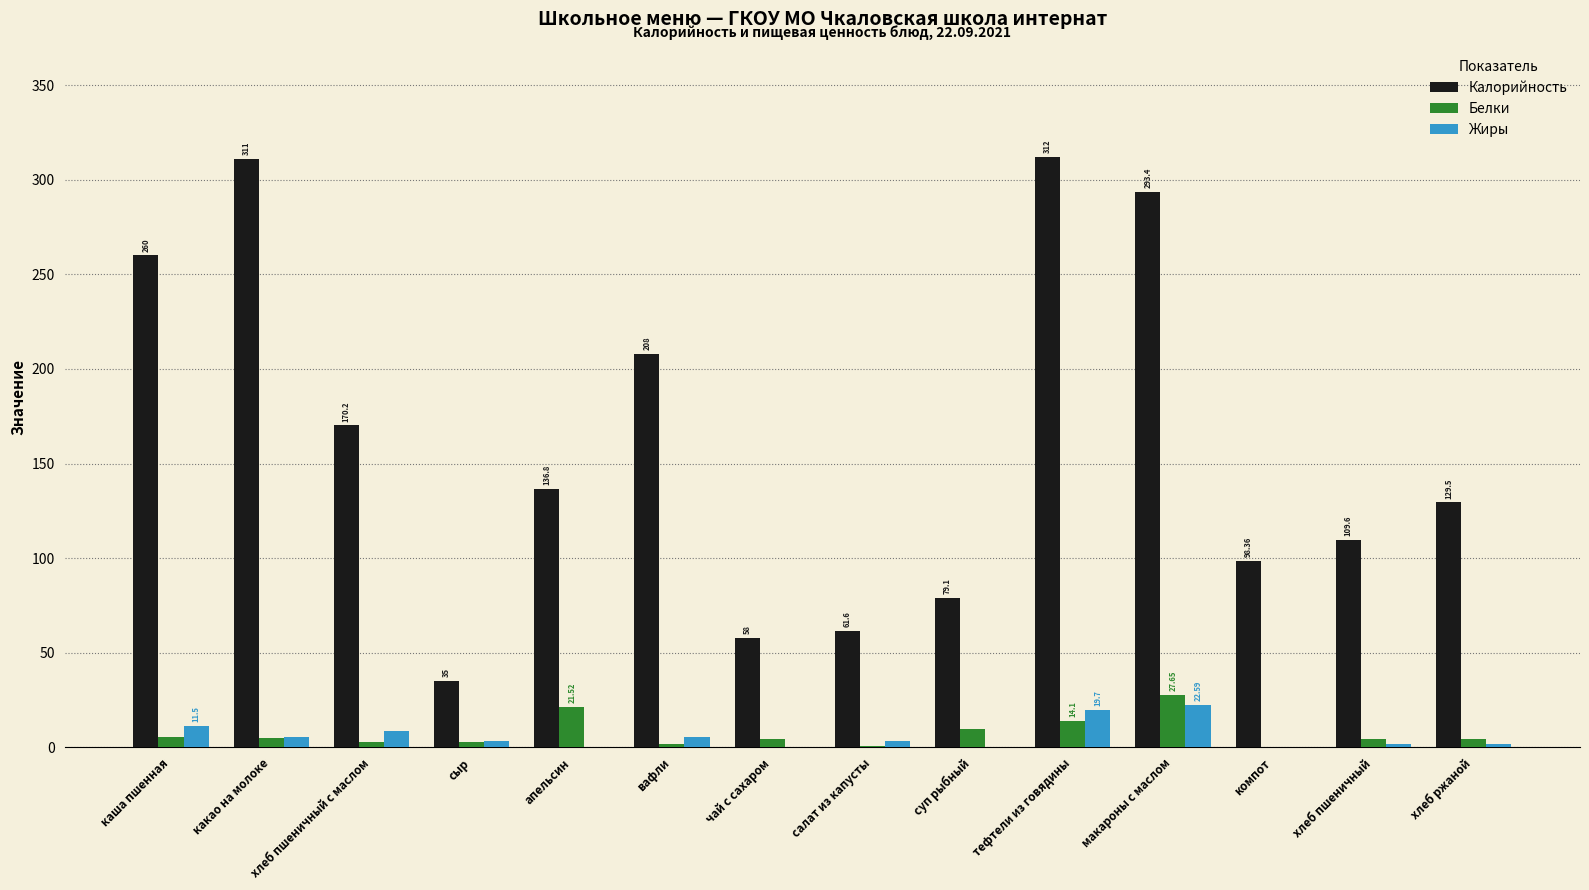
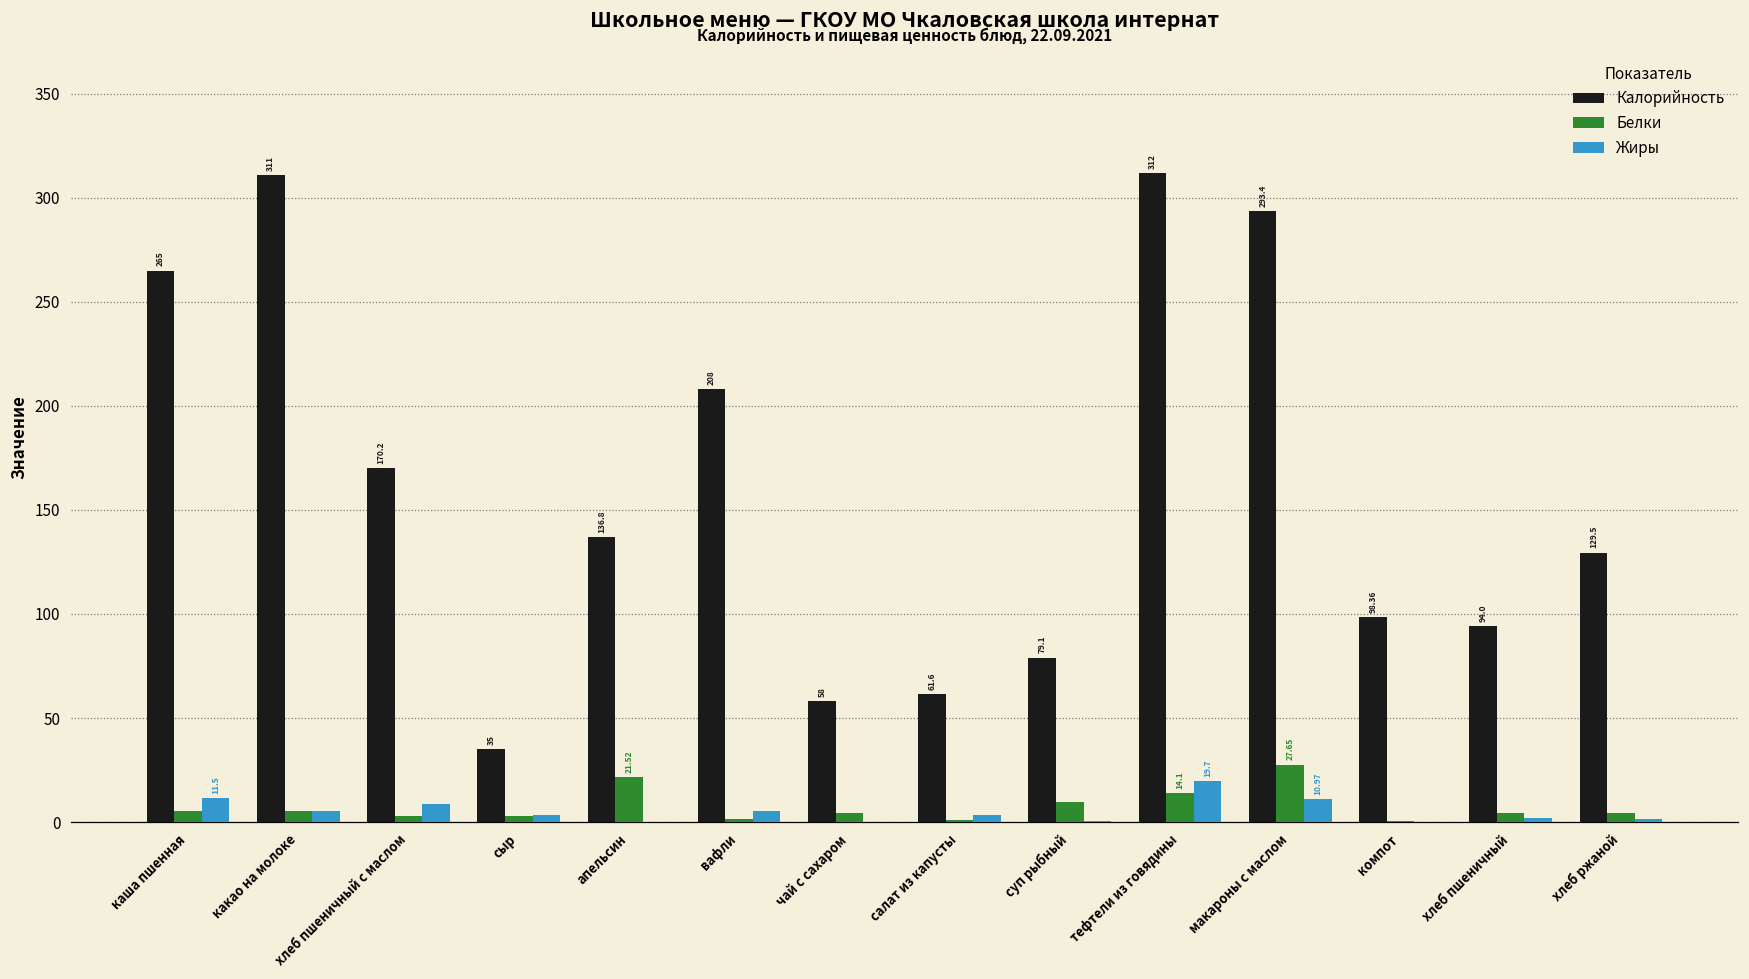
Калорийность, каша пшенная: 260 -> 265
Жиры, макароны с маслом: 22.59 -> 10.97
Калорийность, хлеб пшеничный: 109.6 -> 94.0
